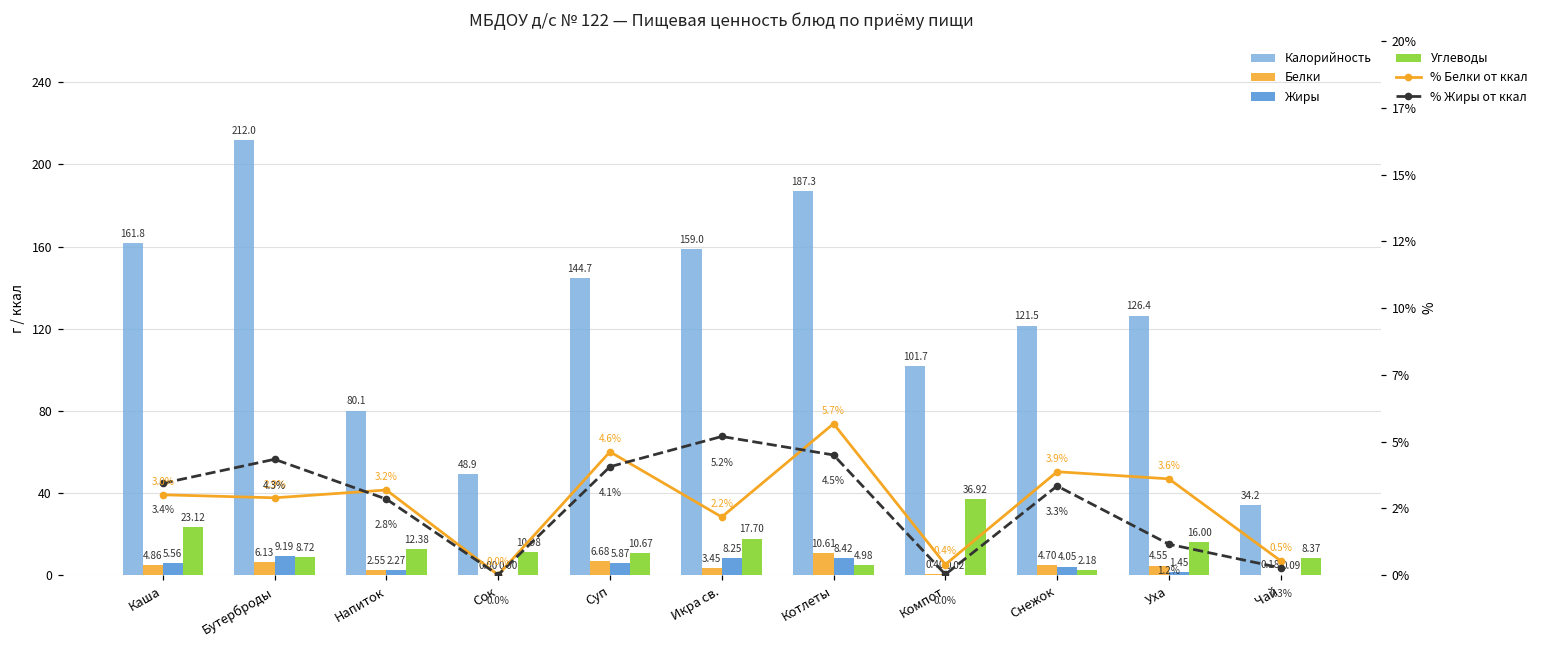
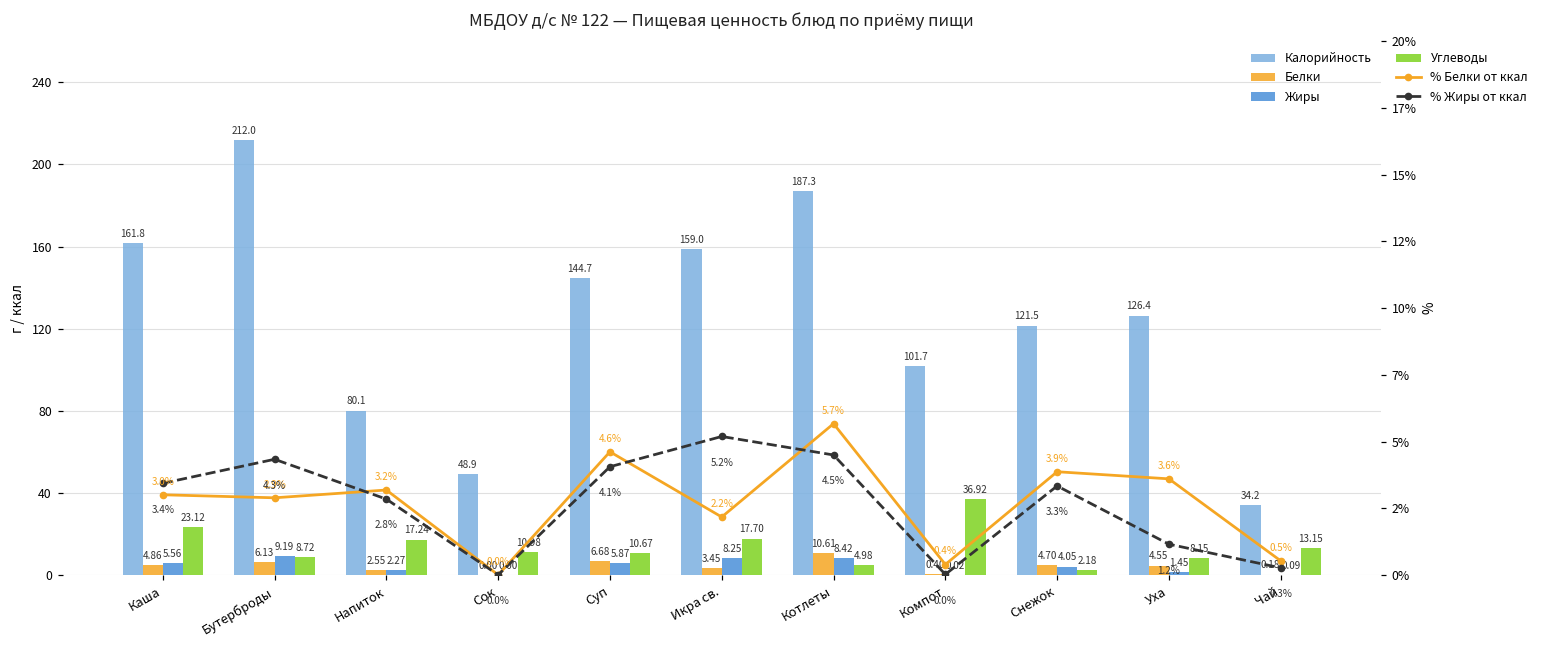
Углеводы, Напиток: 12.38 -> 17.24
Углеводы, Уха: 16.00 -> 8.15
Углеводы, Чай: 8.37 -> 13.15
